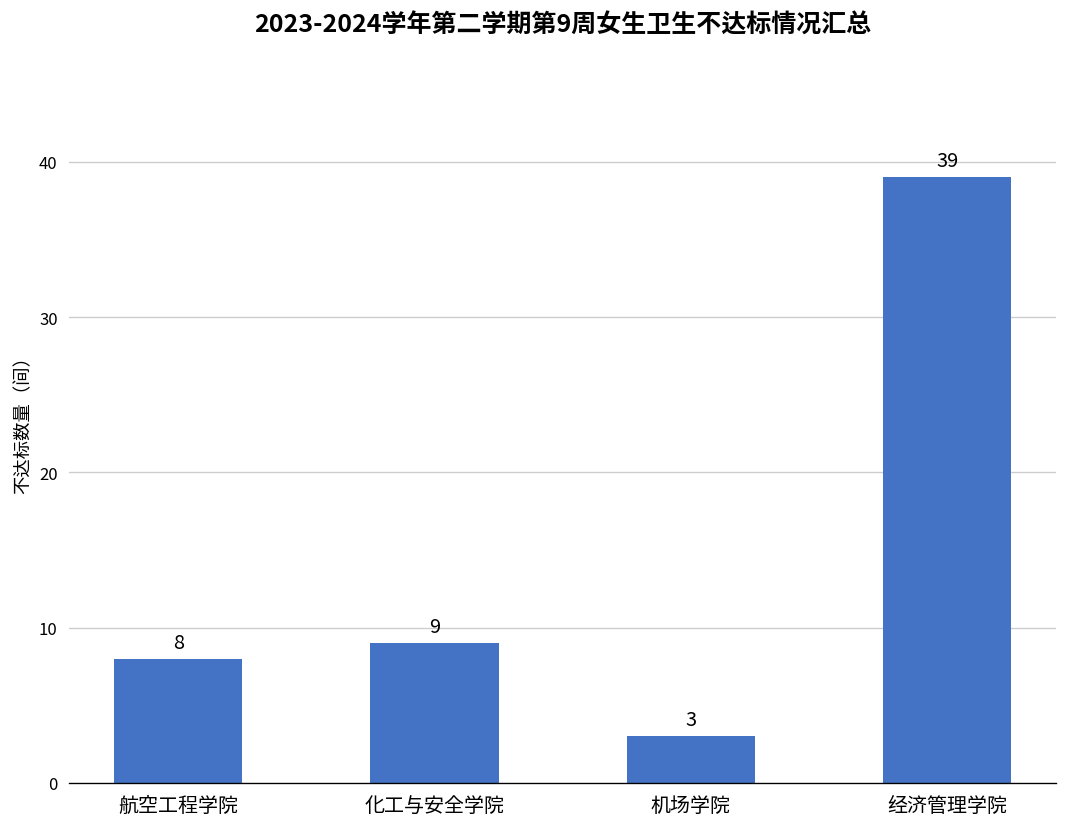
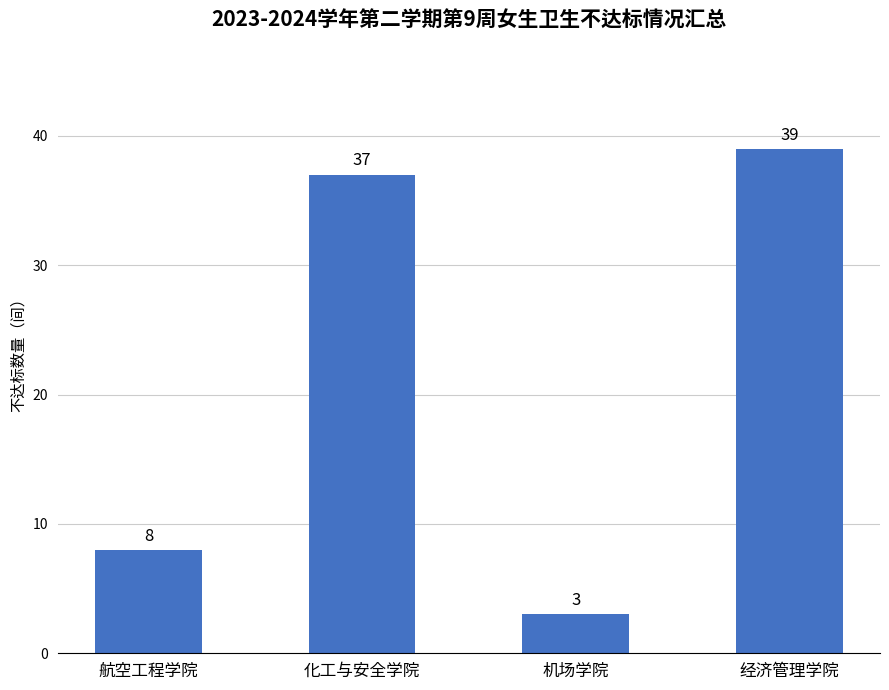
化工与安全学院: 9 -> 37
